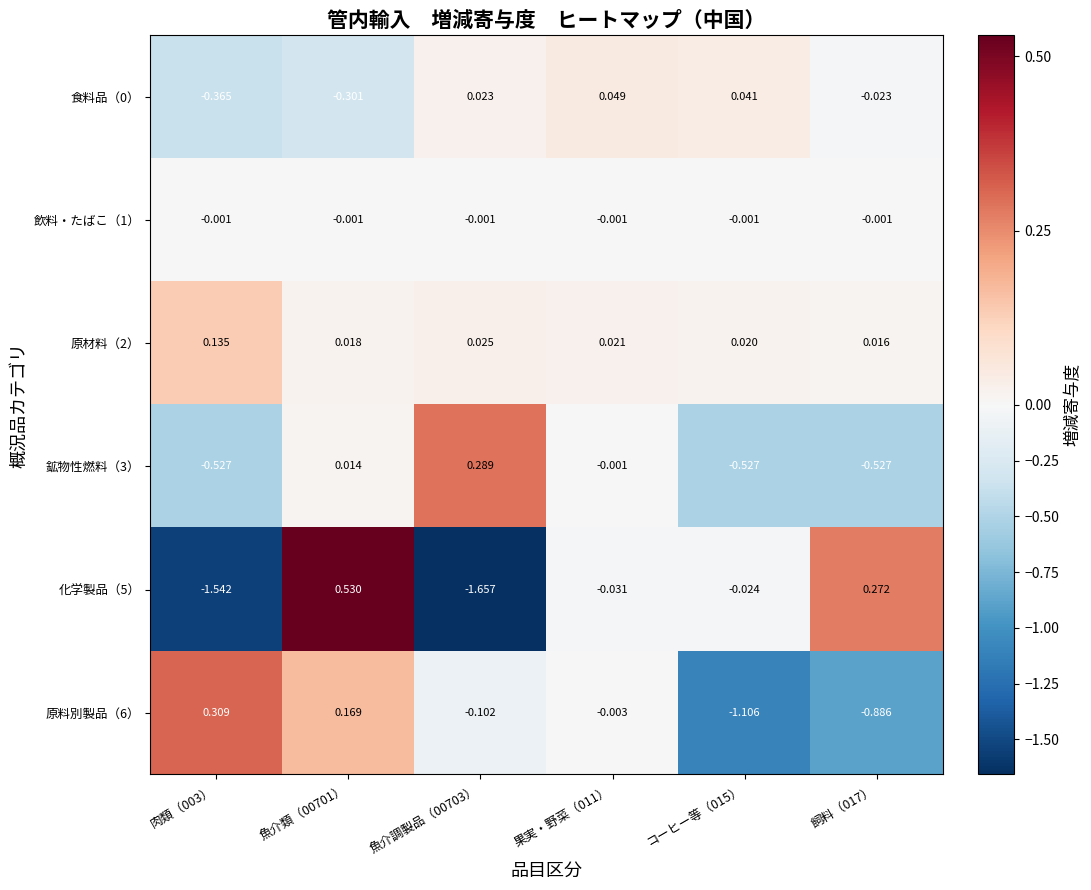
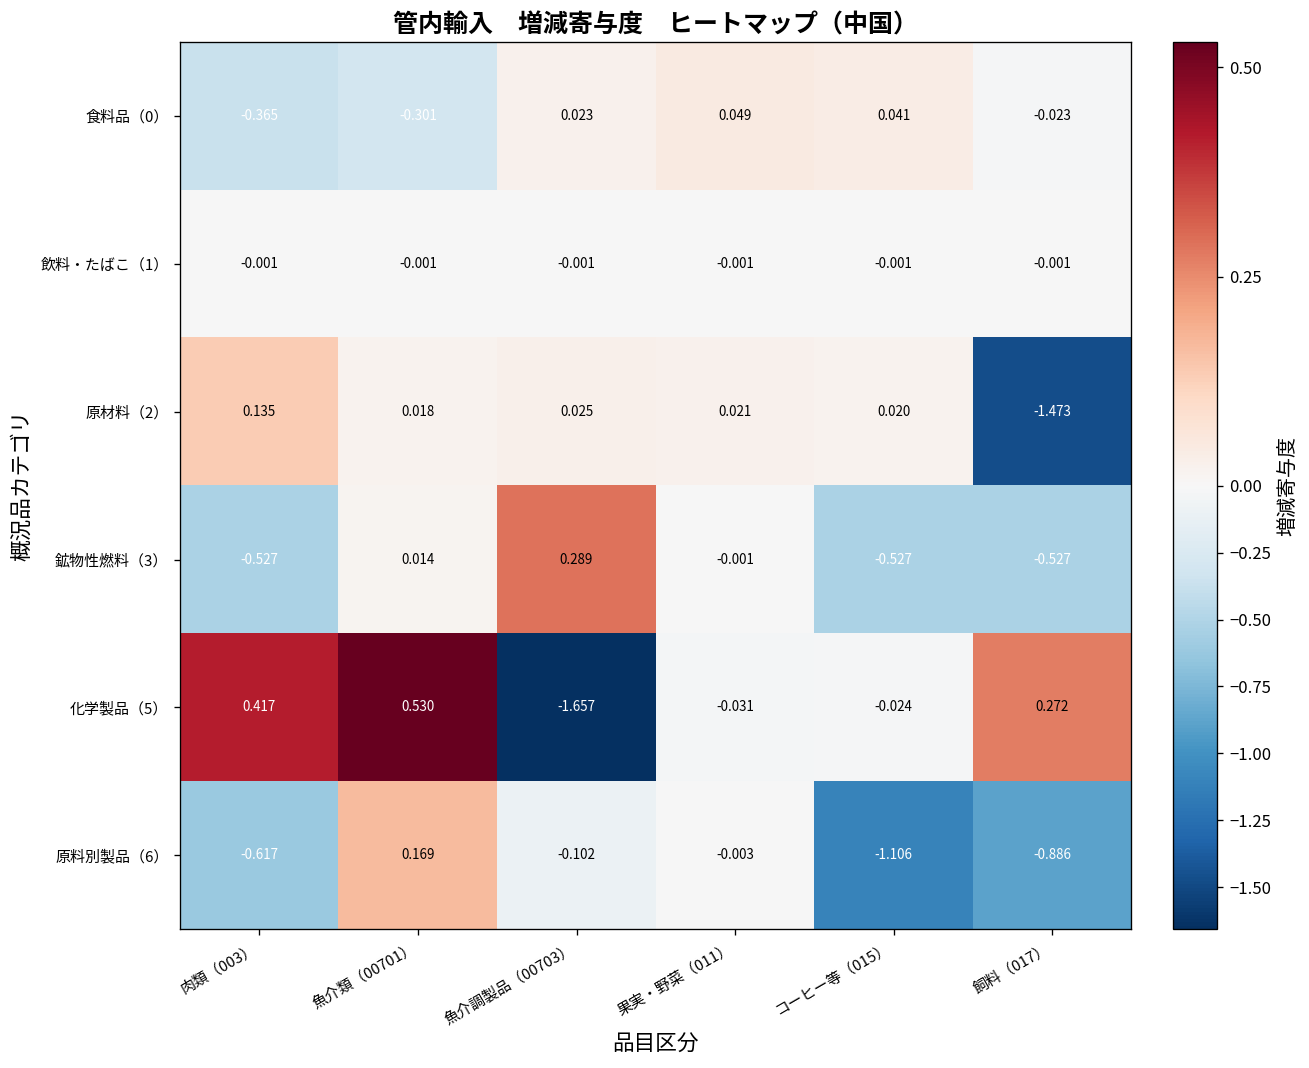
原材料（2）, 飼料（017）: 0.016 -> -1.473
化学製品（5）, 肉類（003）: -1.542 -> 0.417
原料別製品（6）, 肉類（003）: 0.309 -> -0.617
